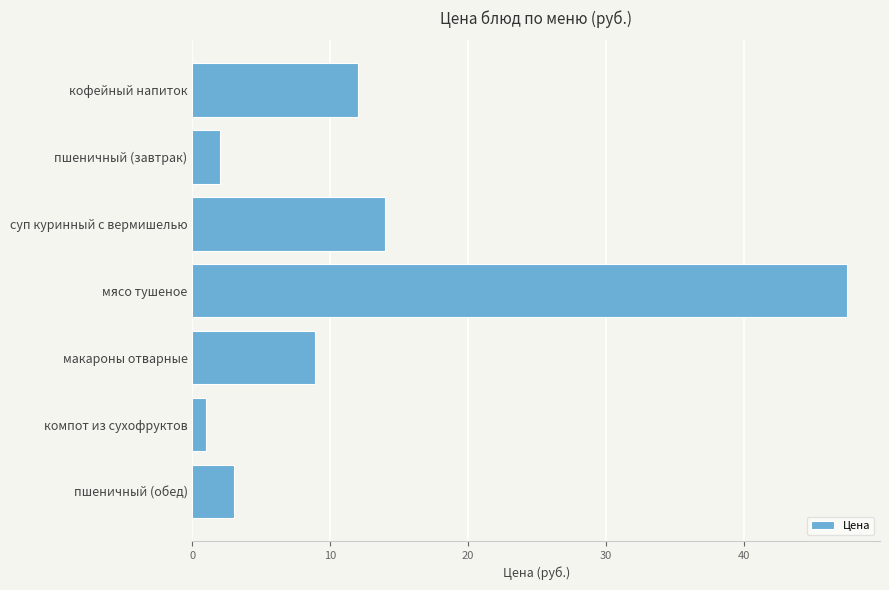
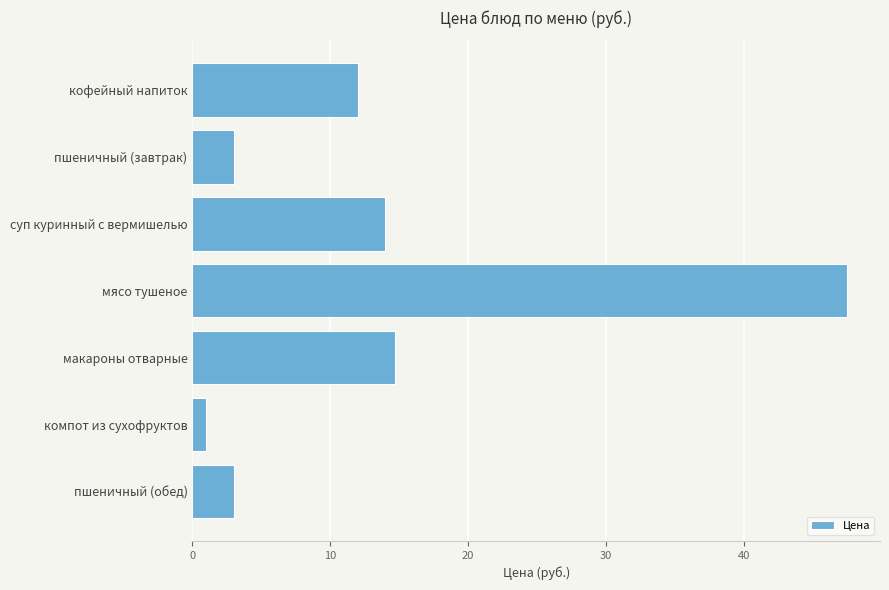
пшеничный (завтрак): 2 -> 3
макароны отварные: 8.9 -> 14.7
